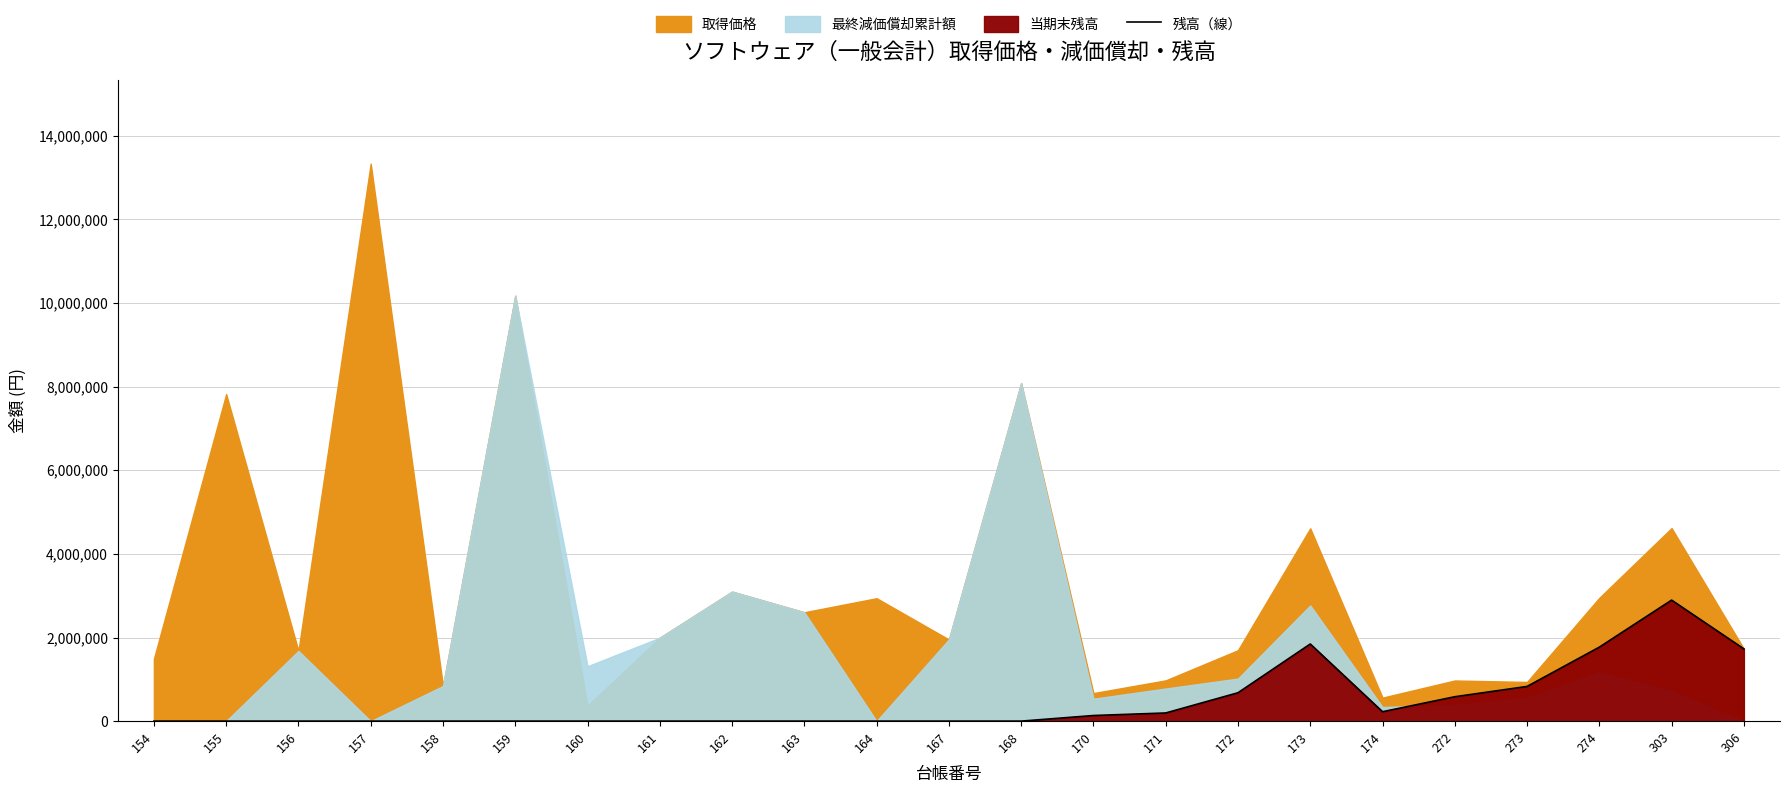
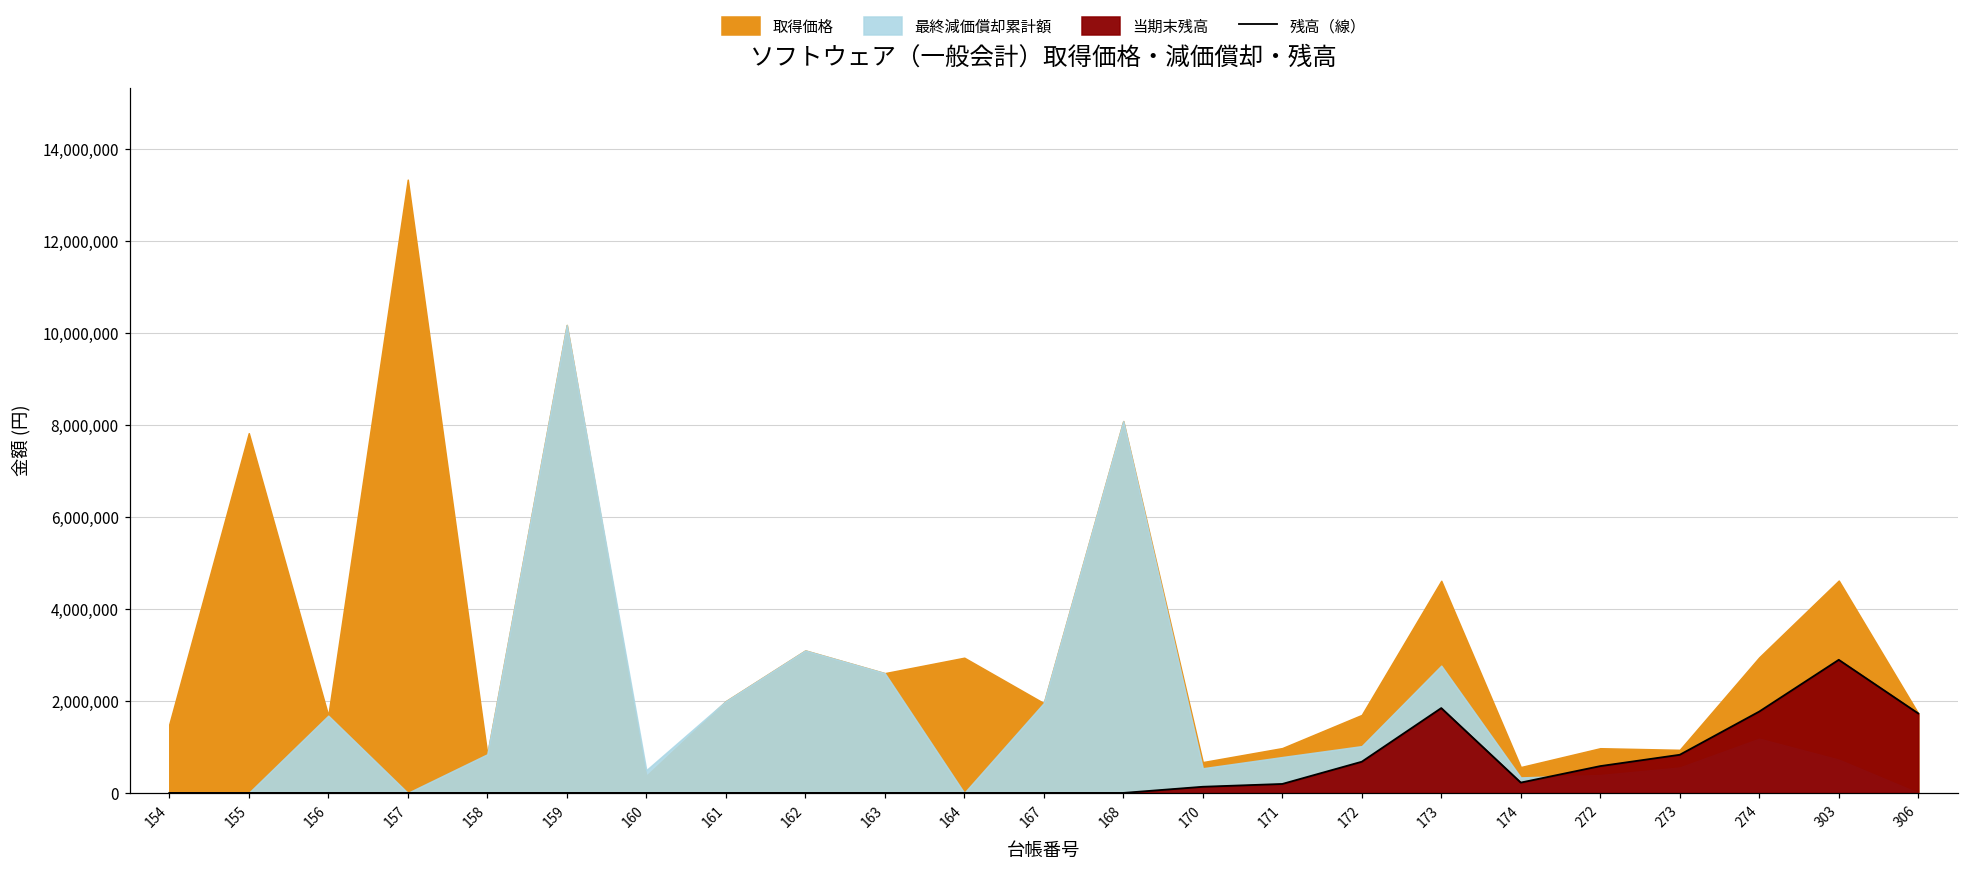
最終減価償却累計額, 160: 1,300,000 -> 500,000
